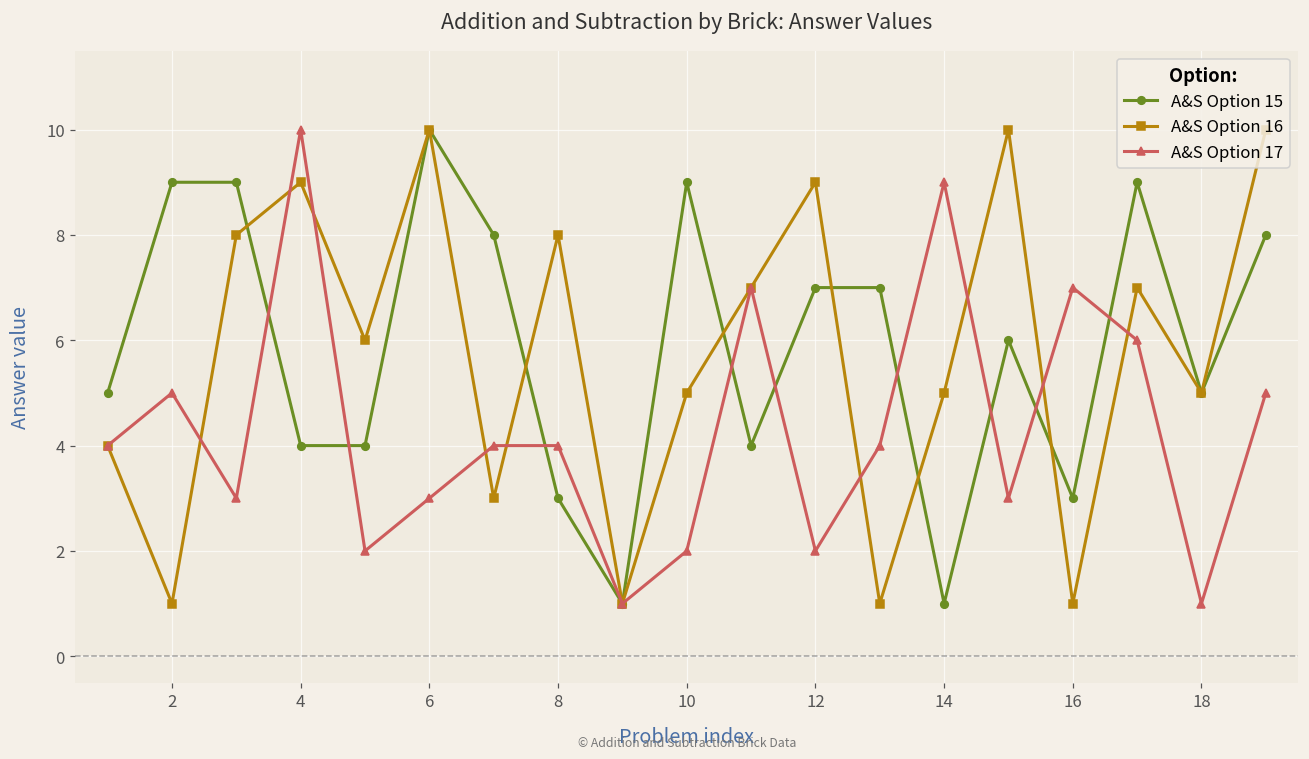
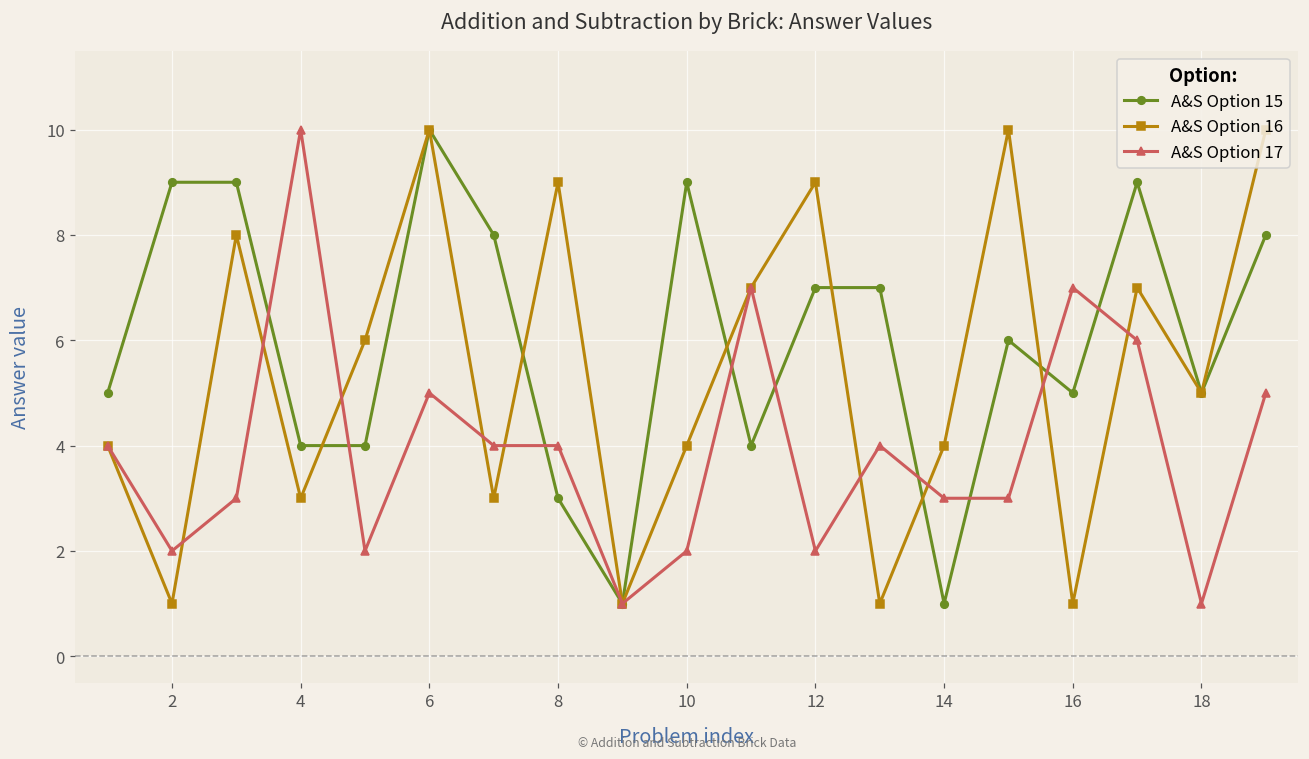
A&S Option 17, 2: 5 -> 2
A&S Option 16, 4: 9 -> 3
A&S Option 17, 6: 3 -> 5
A&S Option 16, 8: 8 -> 9
A&S Option 16, 10: 5 -> 4
A&S Option 16, 14: 5 -> 4
A&S Option 17, 14: 9 -> 3
A&S Option 15, 16: 3 -> 5
